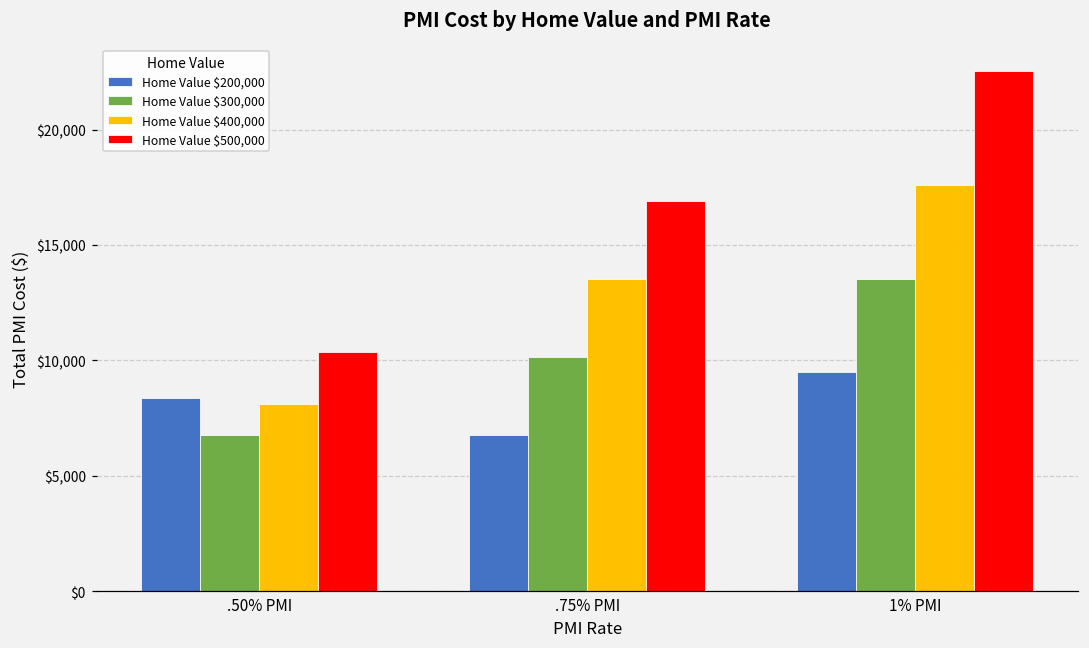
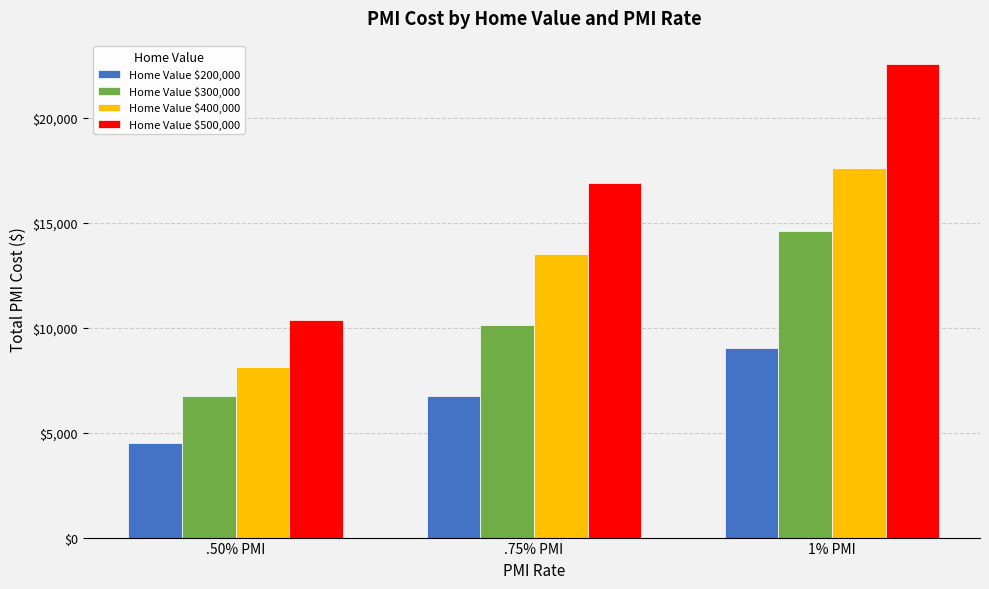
Home Value $200,000, .50% PMI: $8,400 -> $4,500
Home Value $200,000, 1% PMI: $9,500 -> $9,000
Home Value $300,000, 1% PMI: $13,500 -> $14,600
